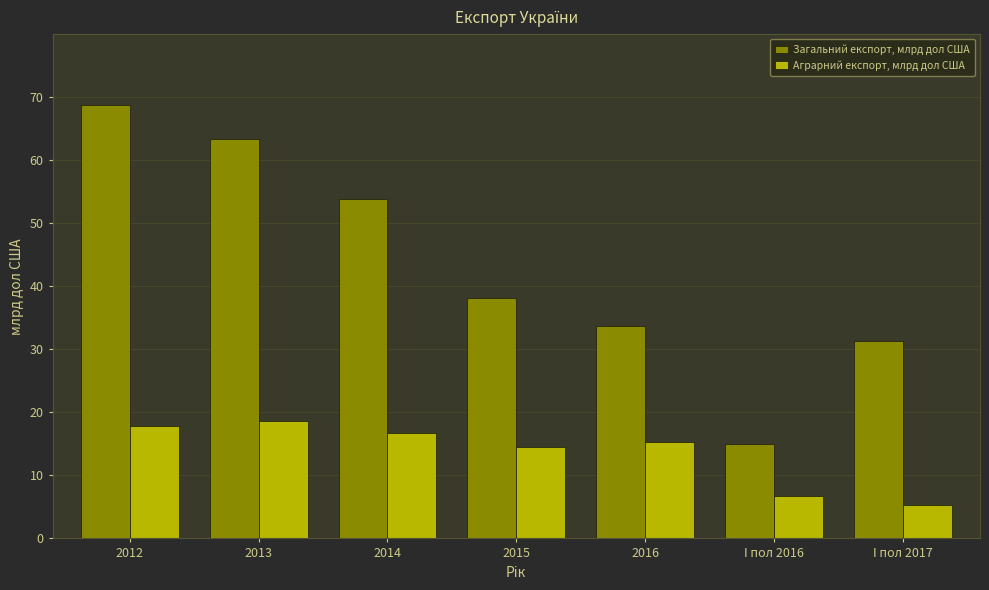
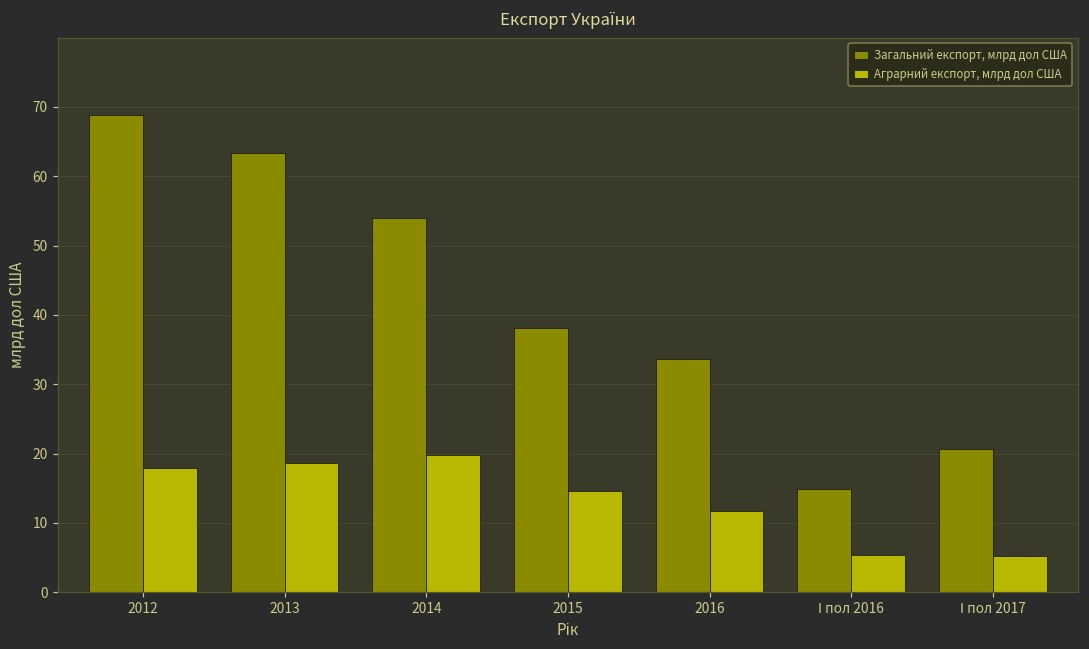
Аграрний експорт, млрд дол США, 2014: 17 -> 20
Аграрний експорт, млрд дол США, 2016: 15 -> 12
Аграрний експорт, млрд дол США, І пол 2016: 7 -> 5
Загальний експорт, млрд дол США, І пол 2017: 31 -> 21
